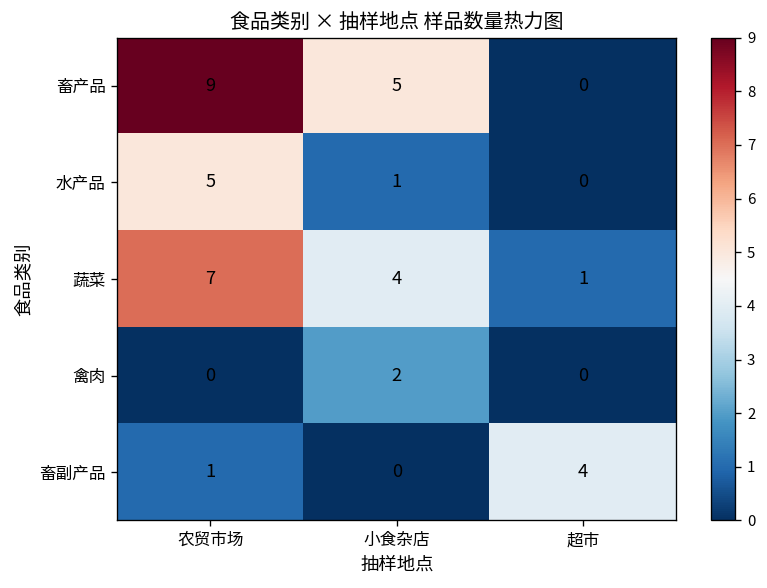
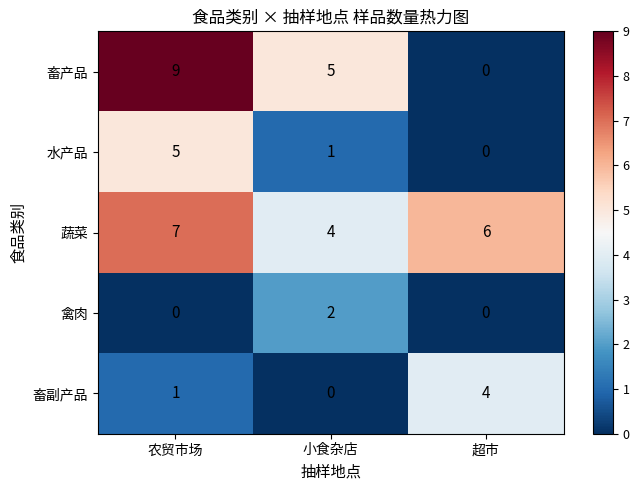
蔬菜, 超市: 1 -> 6
